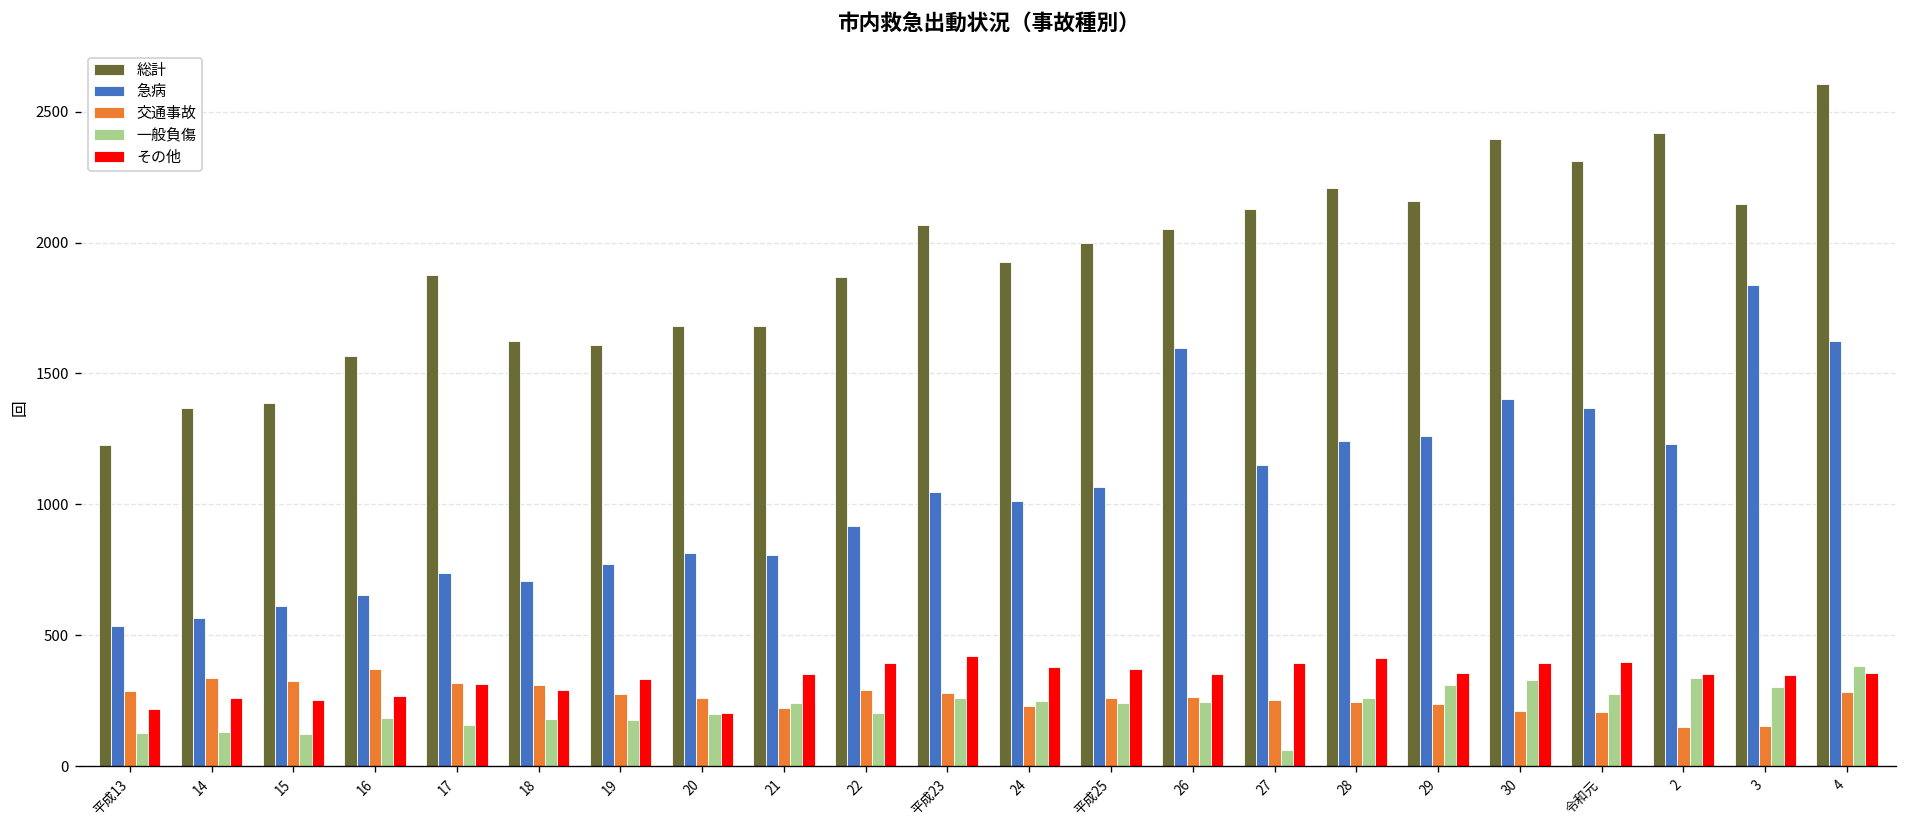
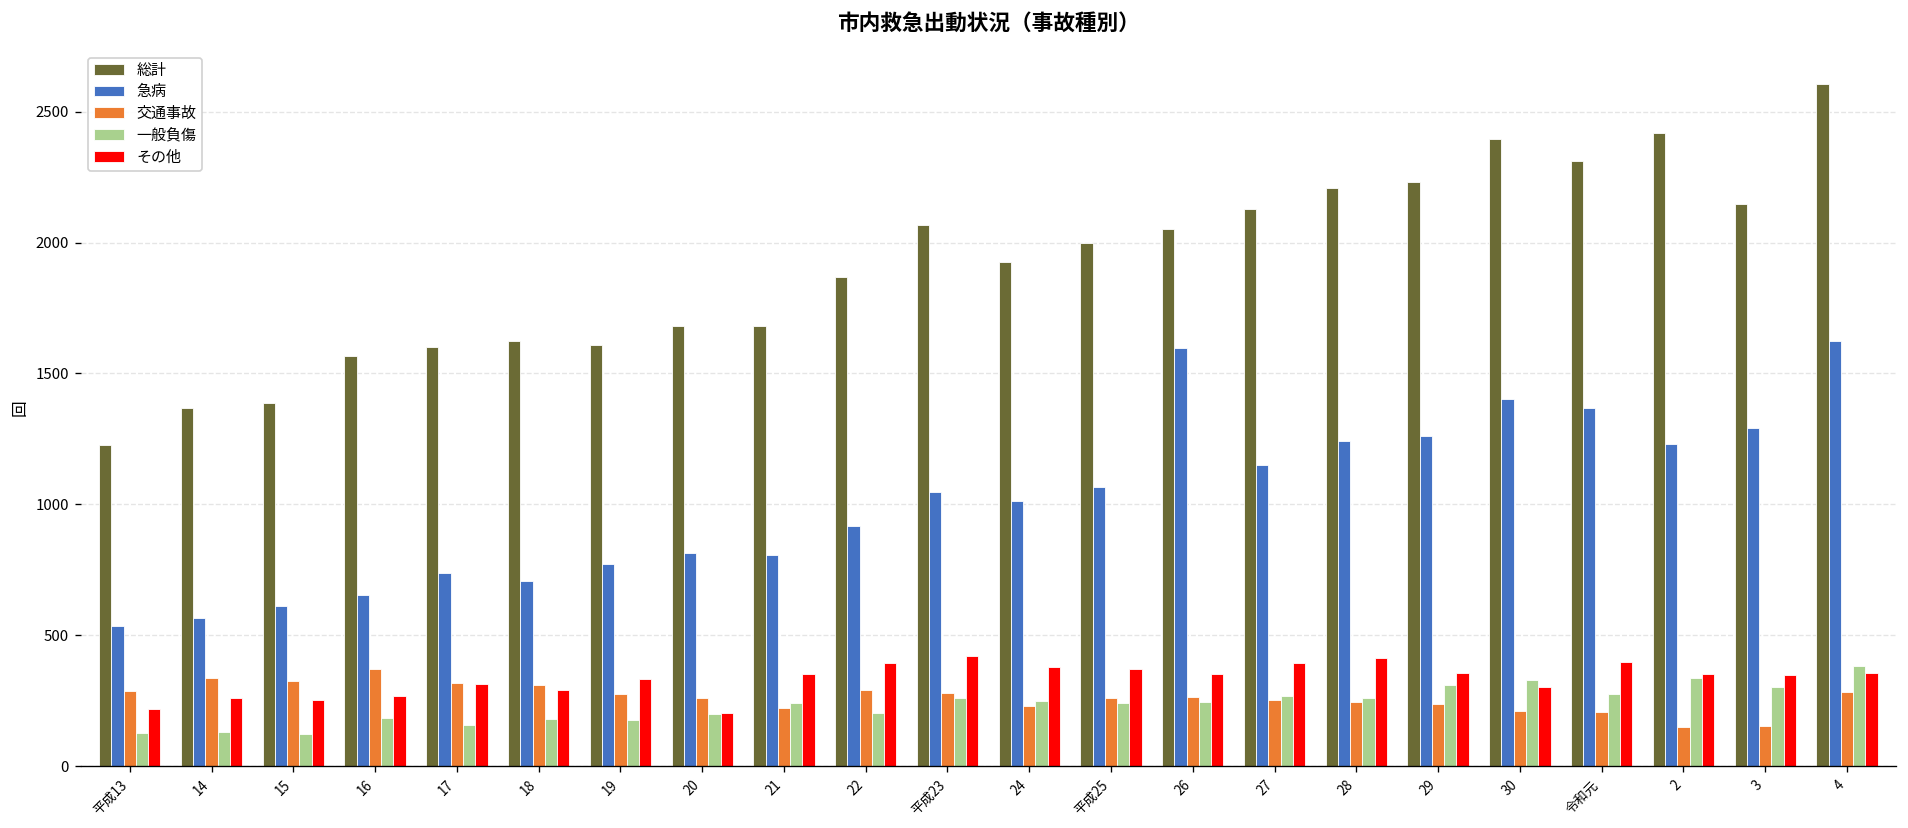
総計, 17: 1880 -> 1600
一般負傷, 27: 60 -> 270
総計, 29: 2160 -> 2230
その他, 30: 400 -> 300
急病, 3: 1840 -> 1290
